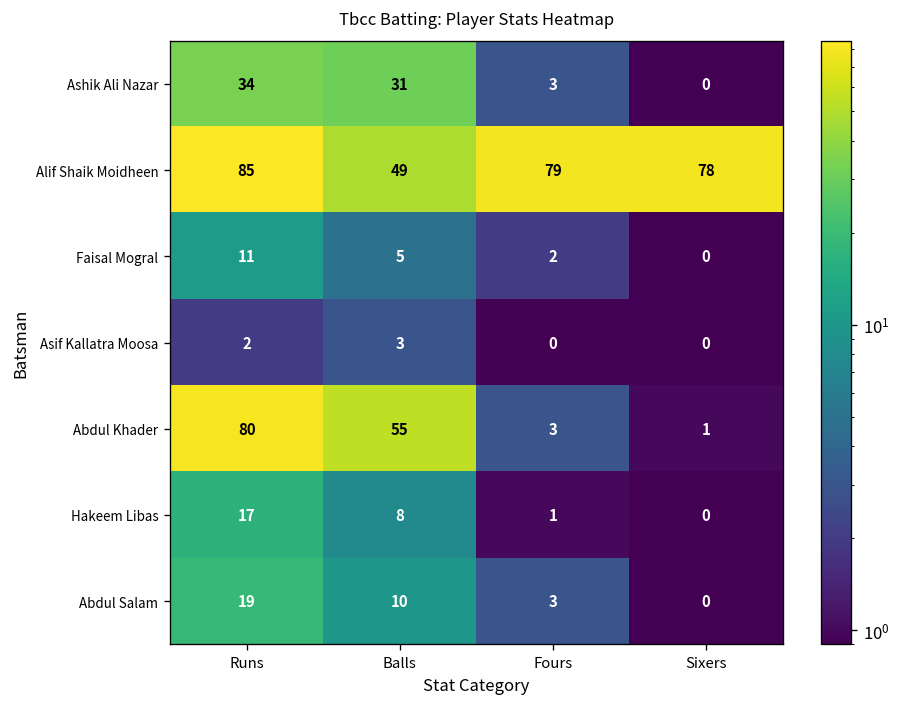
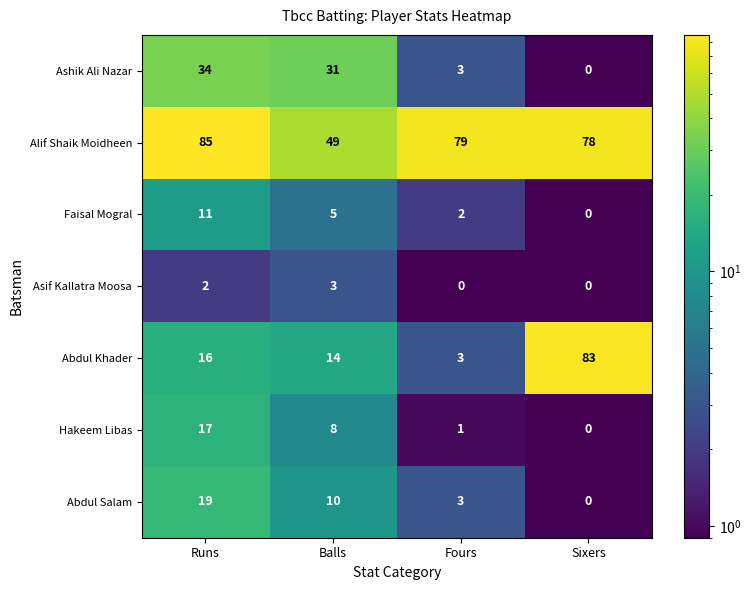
Abdul Khader, Runs: 80 -> 16
Abdul Khader, Balls: 55 -> 14
Abdul Khader, Sixers: 1 -> 83
